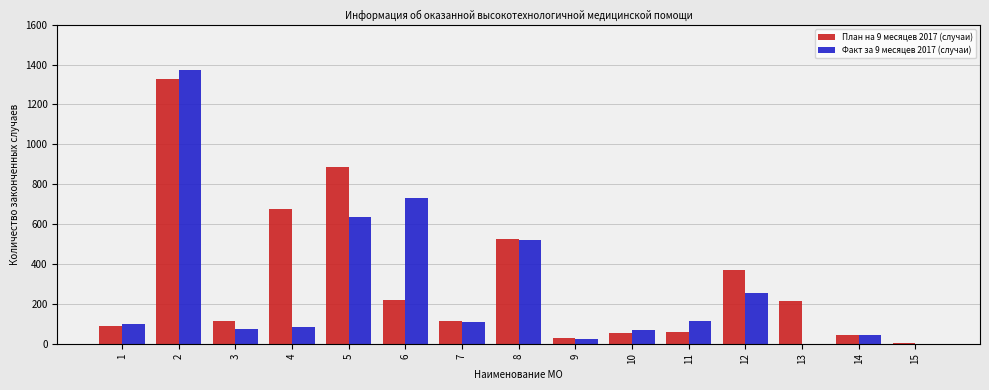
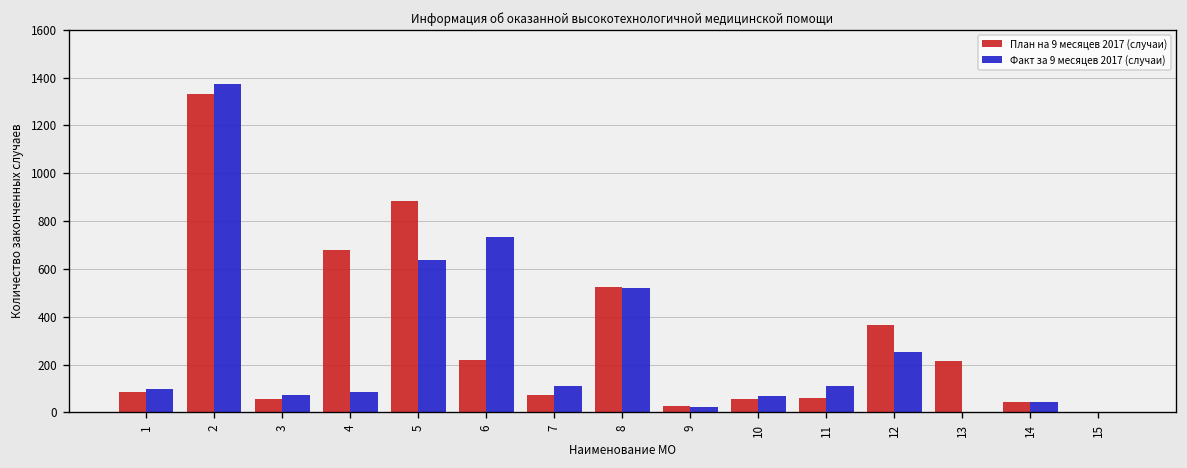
План на 9 месяцев 2017 (случаи), 3: 110 -> 60
План на 9 месяцев 2017 (случаи), 7: 110 -> 70
